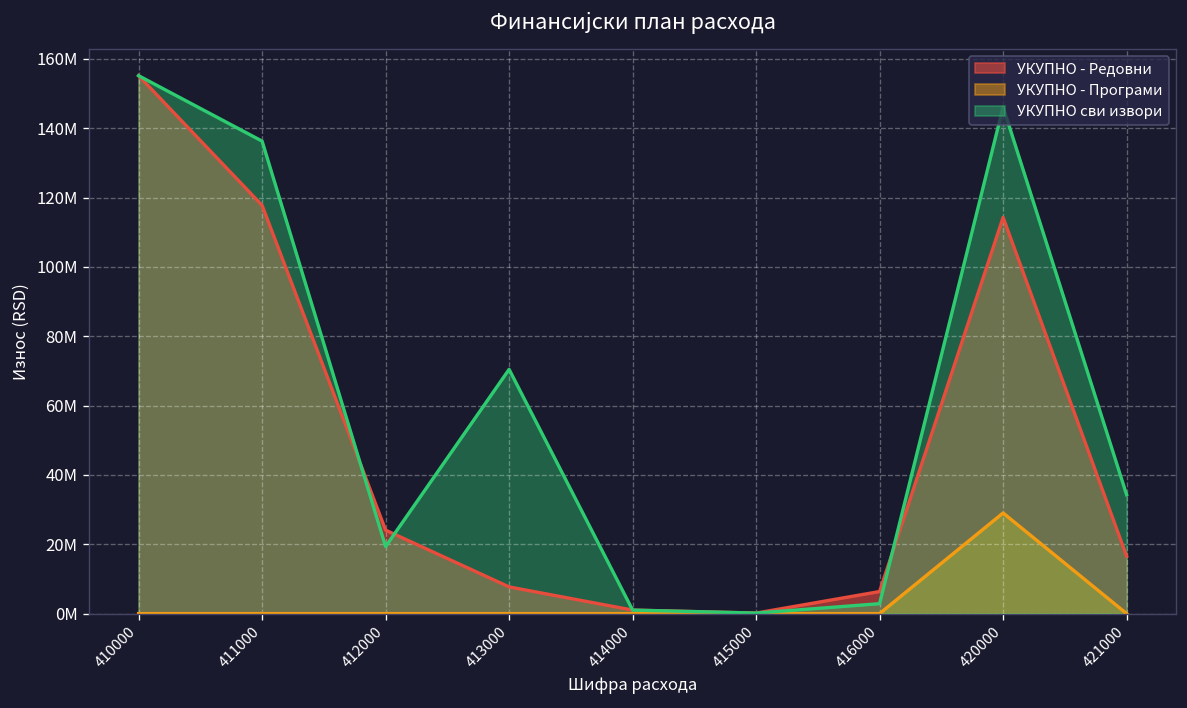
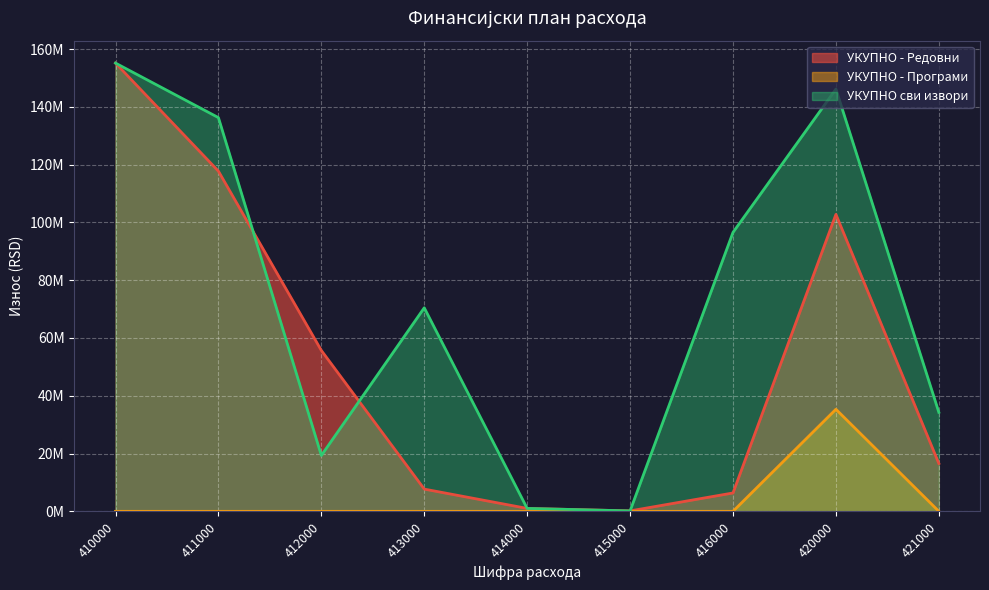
УКУПНО - Редовни, 412000: 24000000 -> 56000000
УКУПНО сви извори, 416000: 3000000 -> 97000000
УКУПНО - Редовни, 420000: 114000000 -> 103000000
УКУПНО - Програми, 420000: 29000000 -> 35000000
